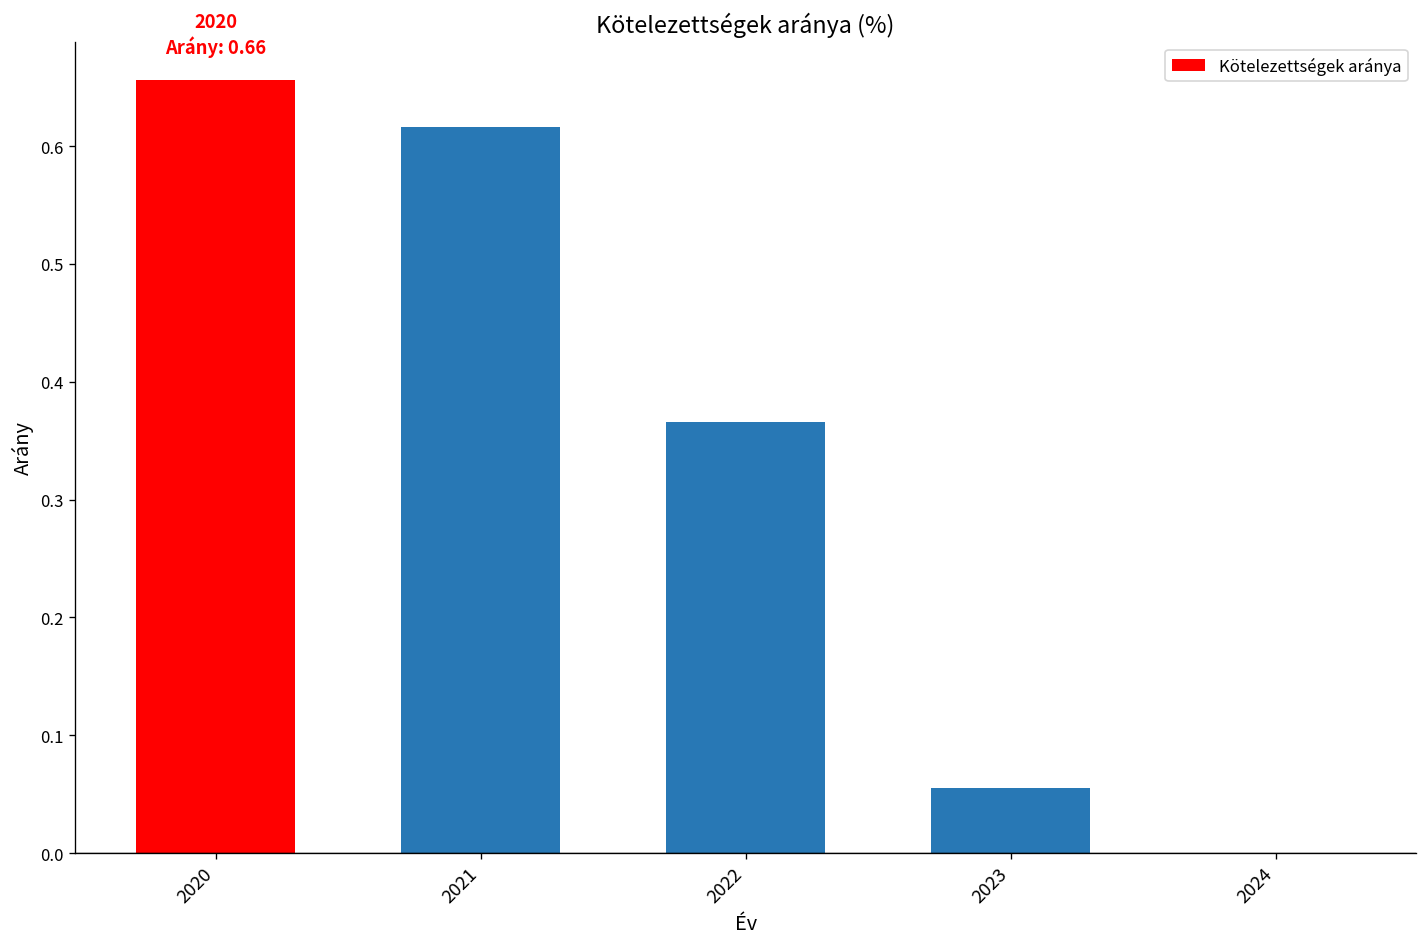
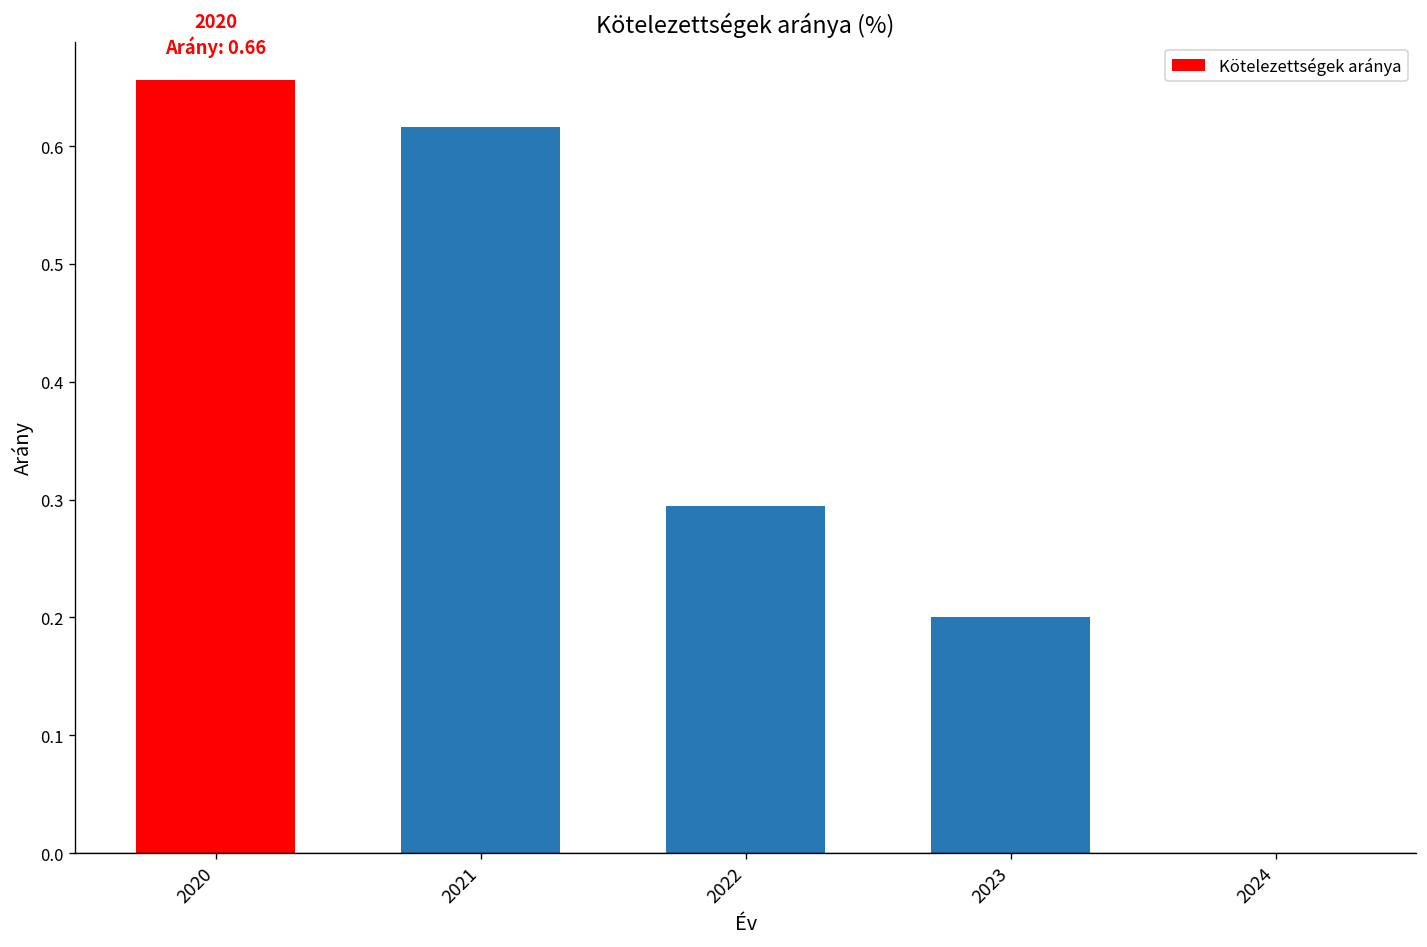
2022: 0.37 -> 0.29
2023: 0.06 -> 0.20
